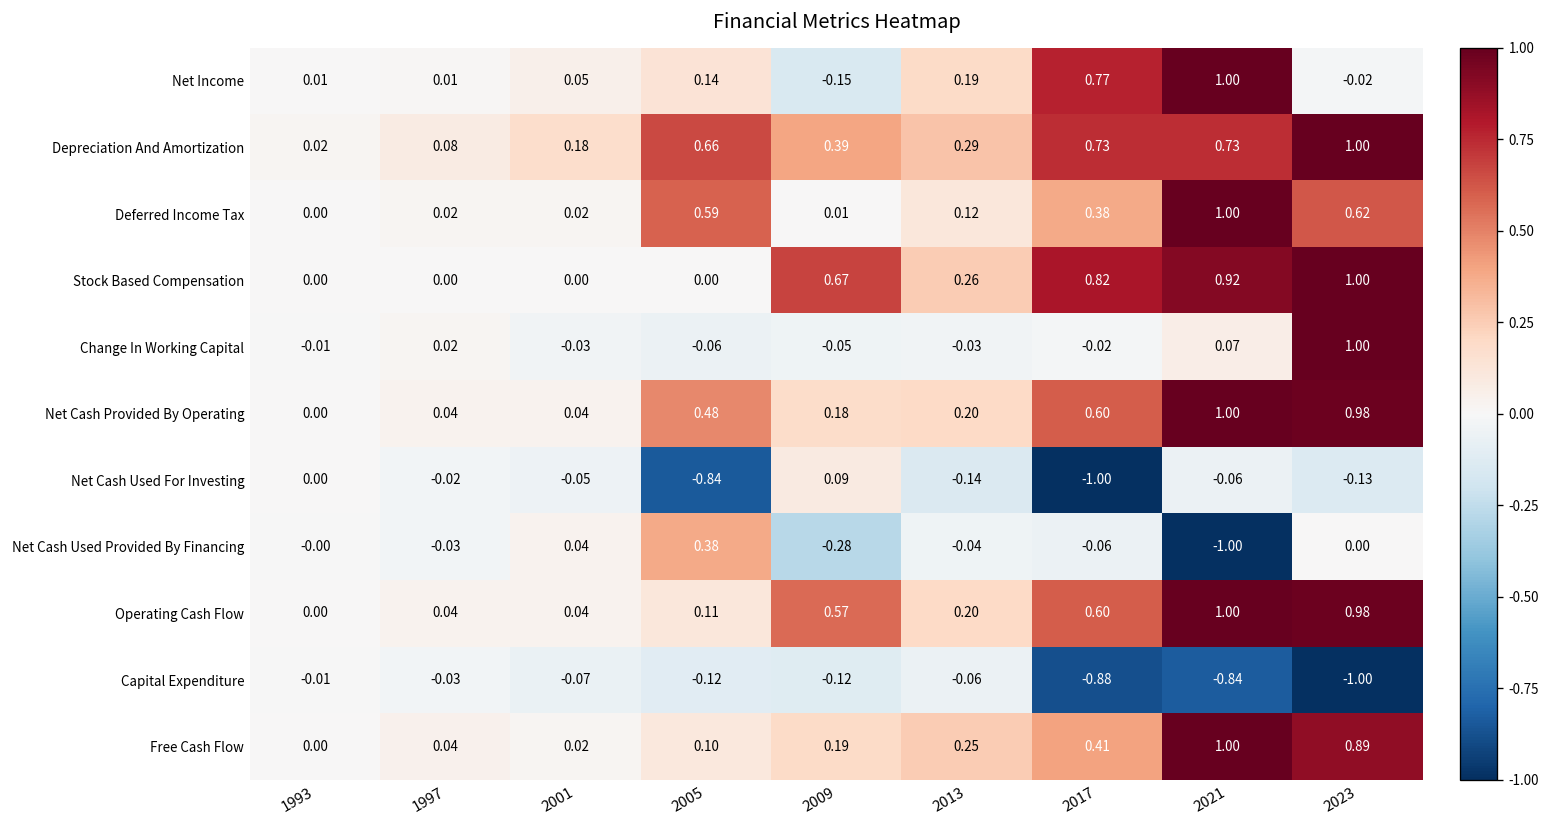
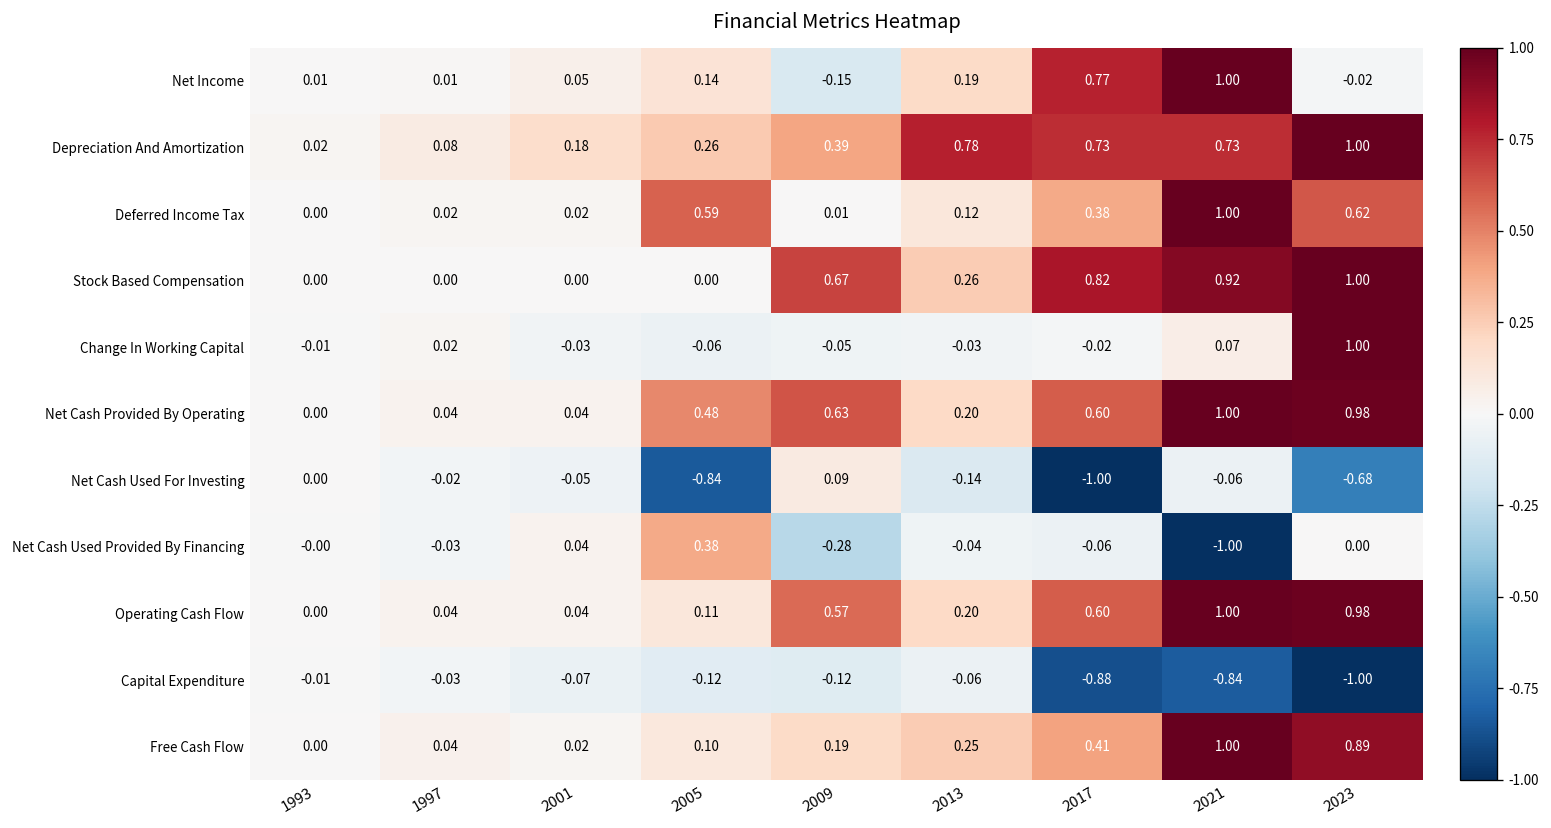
Depreciation And Amortization, 2005: 0.66 -> 0.26
Depreciation And Amortization, 2013: 0.29 -> 0.78
Net Cash Provided By Operating, 2009: 0.18 -> 0.63
Net Cash Used For Investing, 2023: -0.13 -> -0.68
